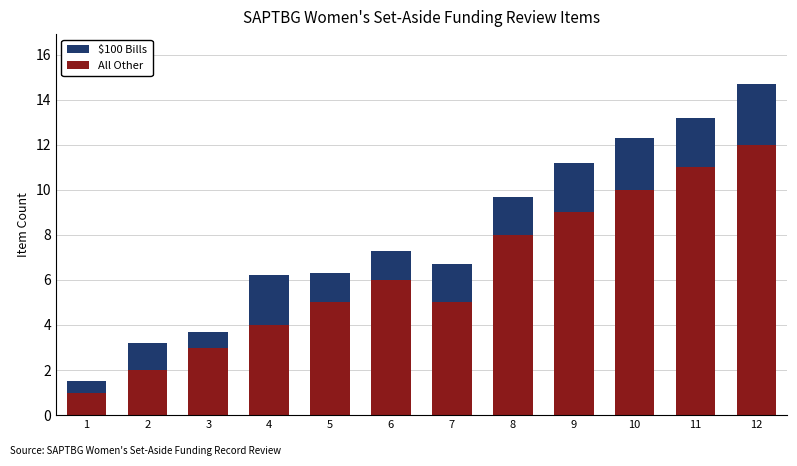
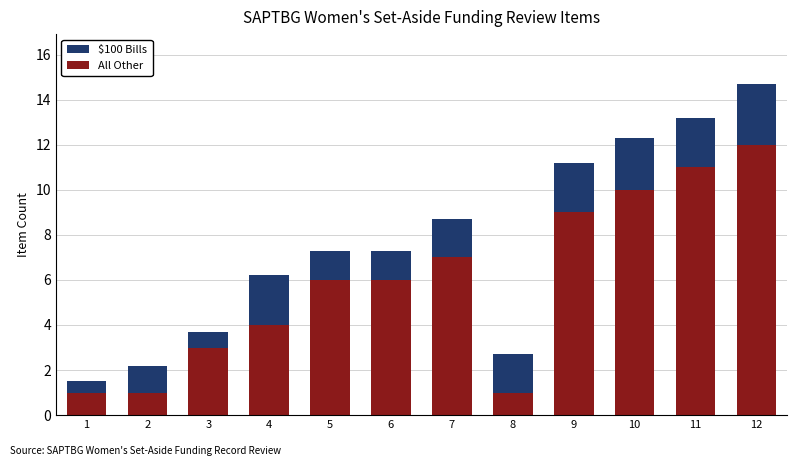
All Other, 2: 2 -> 1
All Other, 5: 5 -> 6
All Other, 7: 5 -> 7
All Other, 8: 8 -> 1
